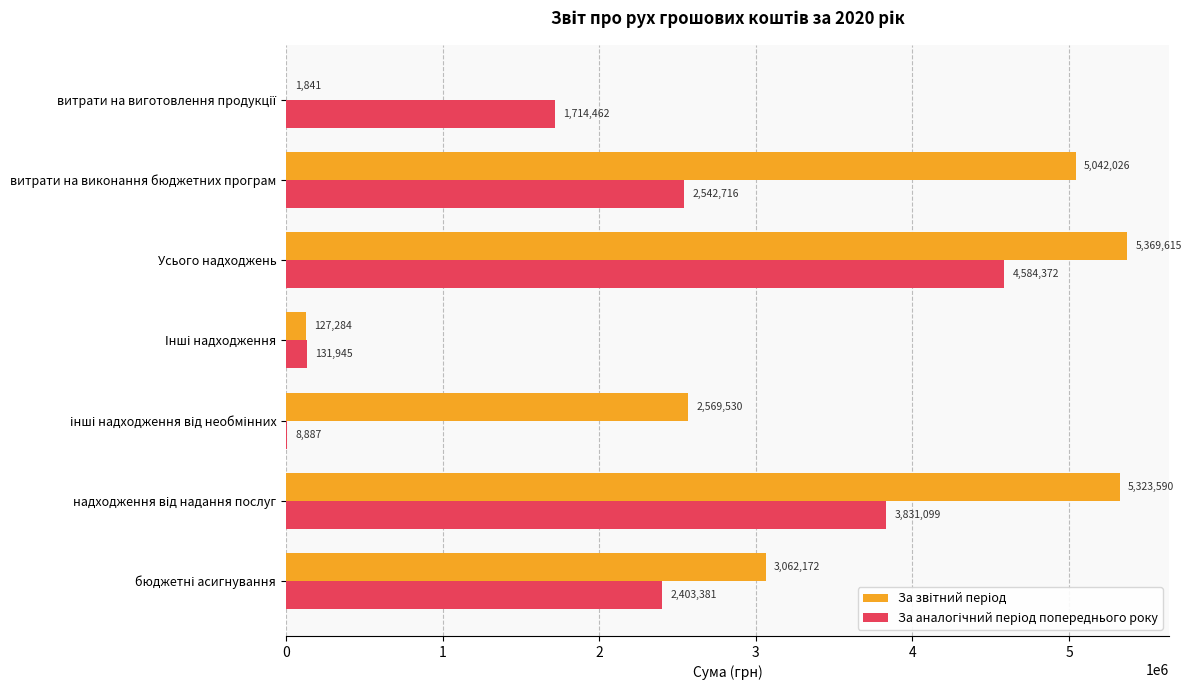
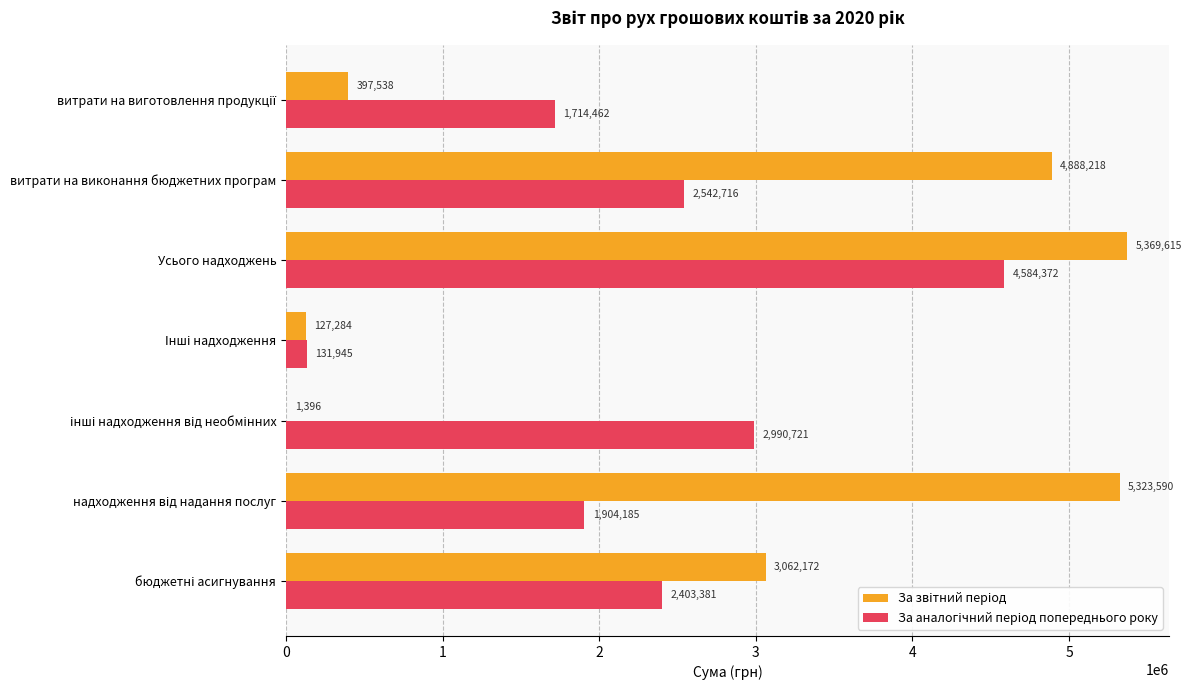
За звітний період, витрати на виготовлення продукції: 1,841 -> 397,538
За звітний період, витрати на виконання бюджетних програм: 5,042,026 -> 4,888,218
За звітний період, інші надходження від необмінних: 2,569,530 -> 1,396
За аналогічний період попереднього року, інші надходження від необмінних: 8,887 -> 2,990,721
За аналогічний період попереднього року, надходження від надання послуг: 3,831,099 -> 1,904,185
